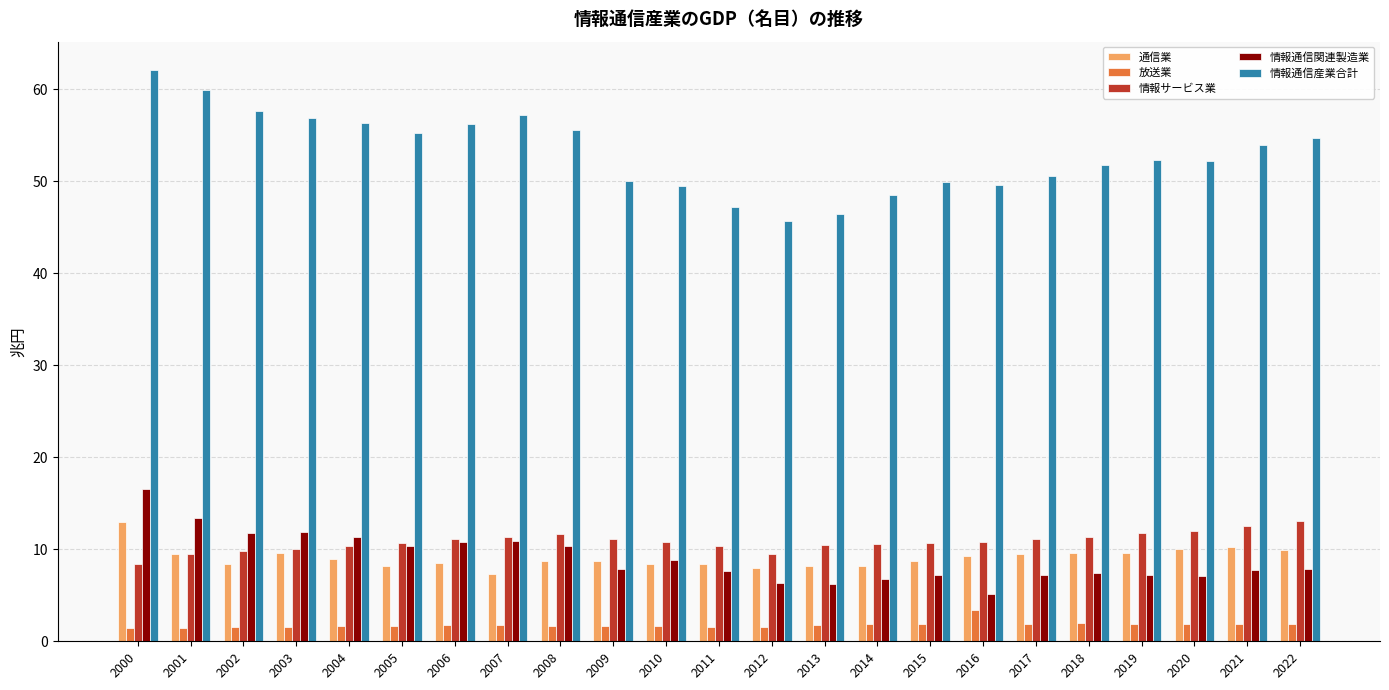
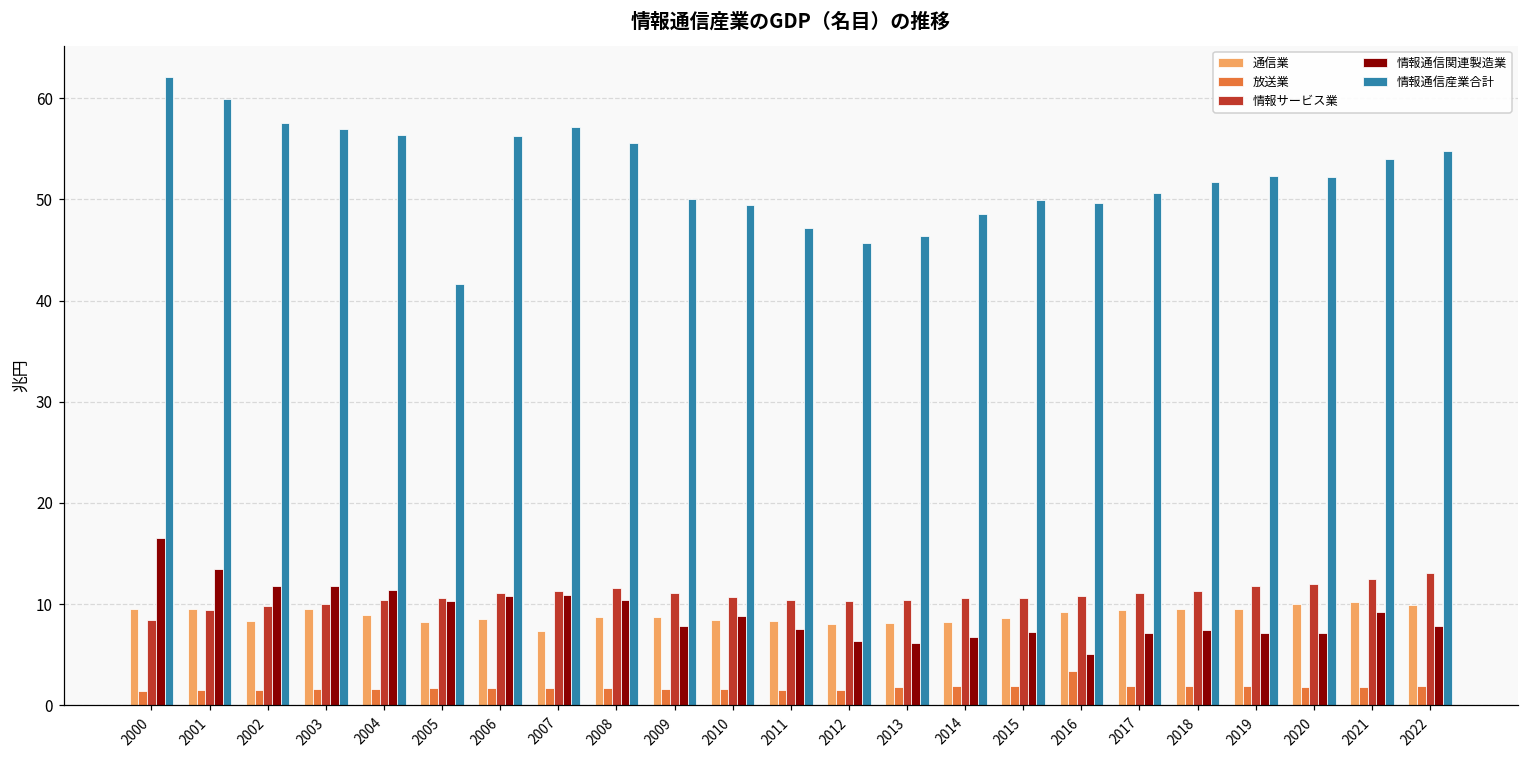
通信業, 2000: 13 -> 9
情報通信産業合計, 2005: 55 -> 42
情報サービス業, 2012: 9 -> 10
情報通信関連製造業, 2021: 8 -> 9
